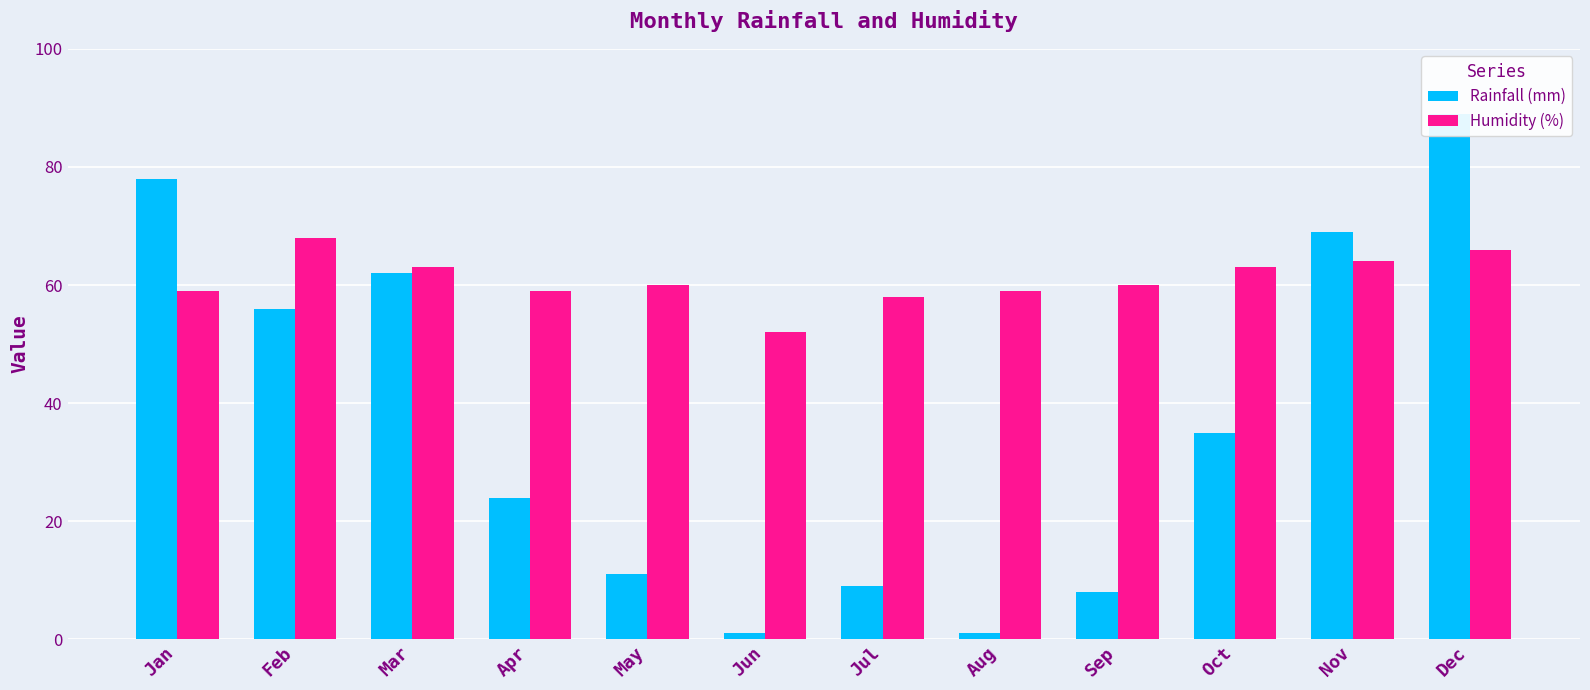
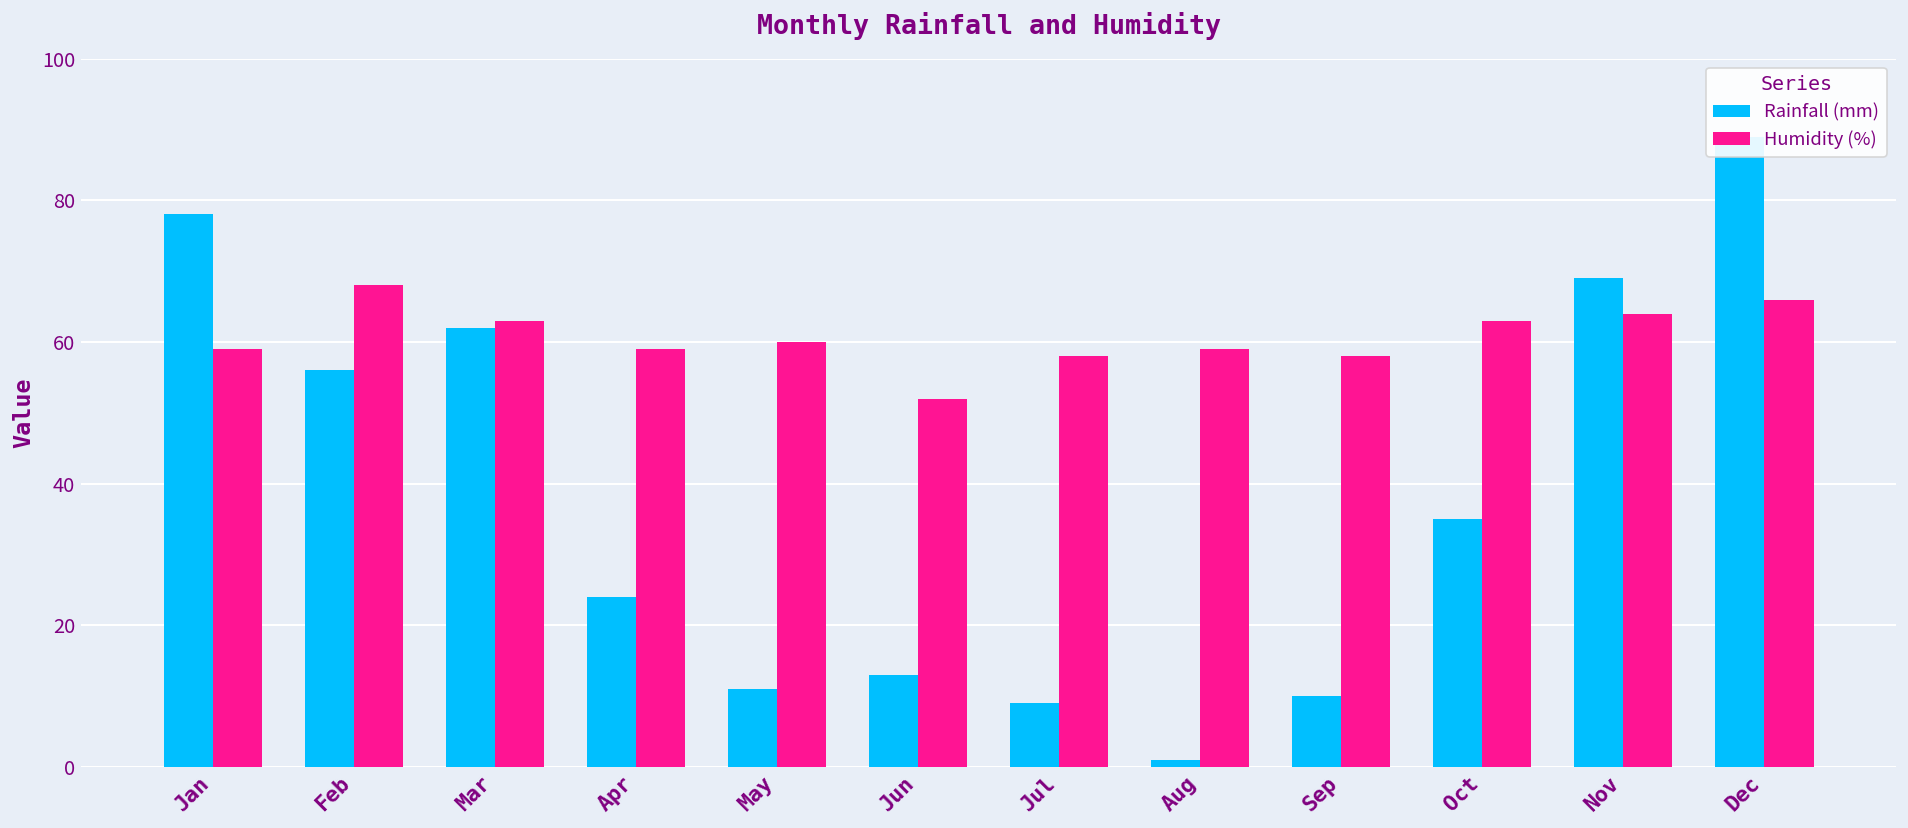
Rainfall (mm), Jun: 1 -> 13
Rainfall (mm), Sep: 8 -> 10
Humidity (%), Sep: 60 -> 58
